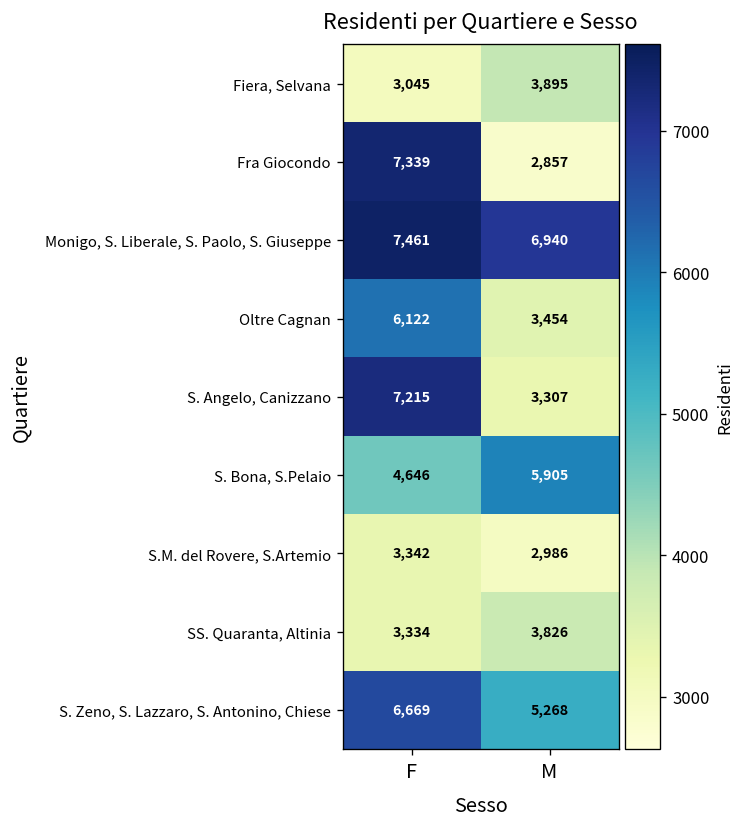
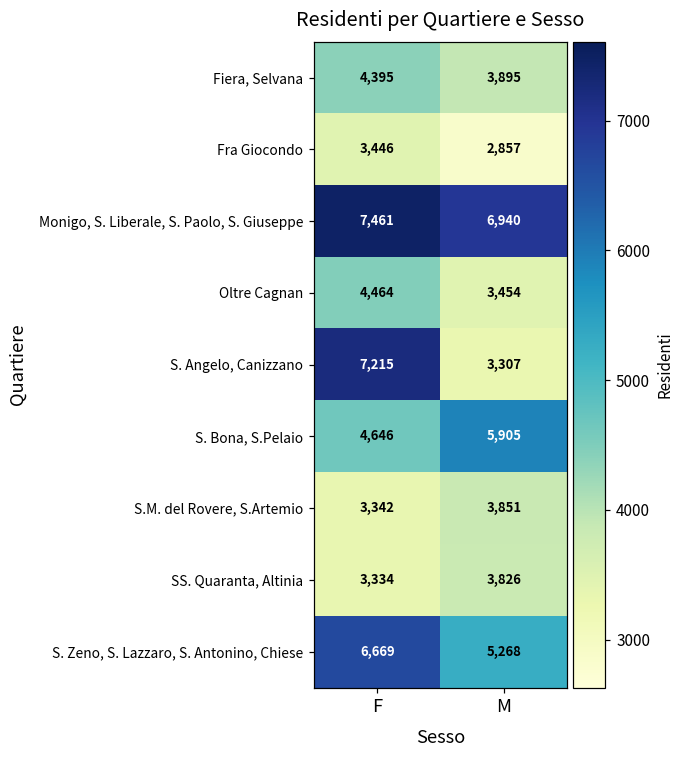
Fiera, Selvana, F: 3,045 -> 4,395
Fra Giocondo, F: 7,339 -> 3,446
Oltre Cagnan, F: 6,122 -> 4,464
S.M. del Rovere, S.Artemio, M: 2,986 -> 3,851
